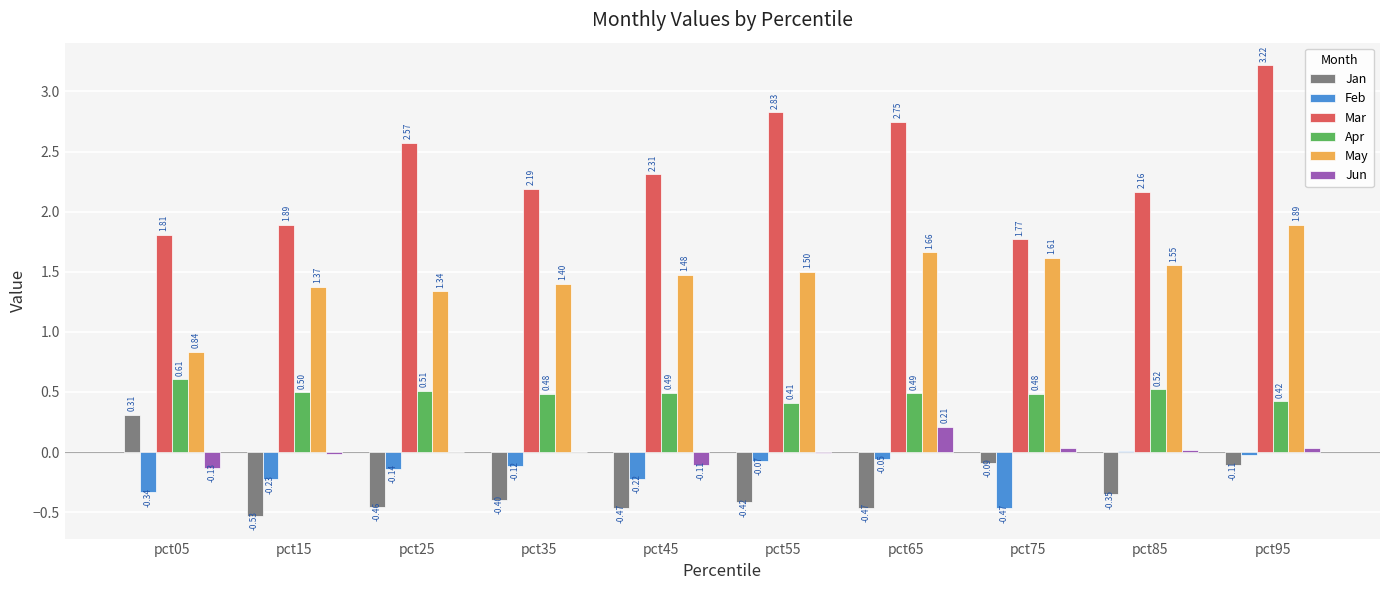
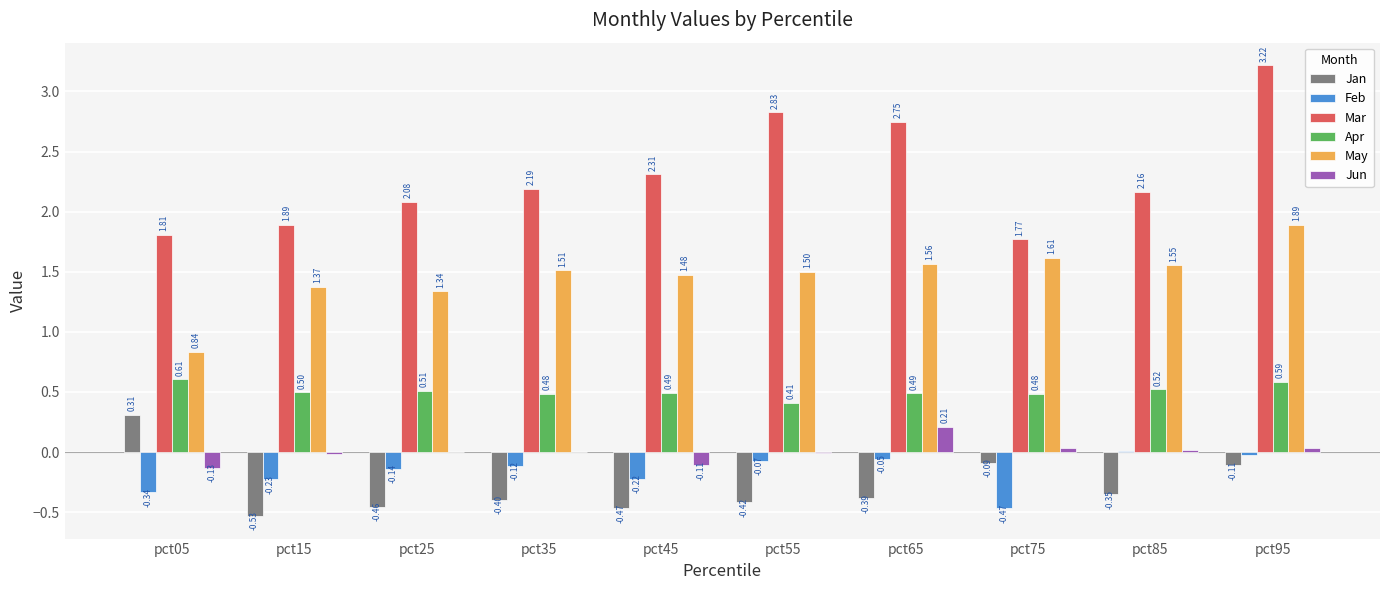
Mar, pct25: 2.57 -> 2.08
May, pct35: 1.40 -> 1.51
Jan, pct65: -0.47 -> -0.39
May, pct65: 1.66 -> 1.56
Apr, pct95: 0.42 -> 0.59
